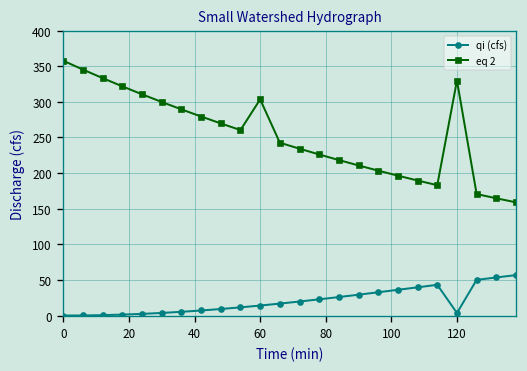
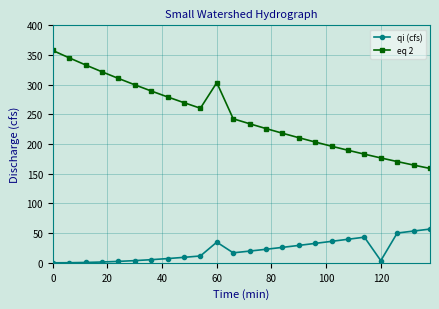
qi (cfs), 60: 10 -> 30
eq 2, 120: 330 -> 180
